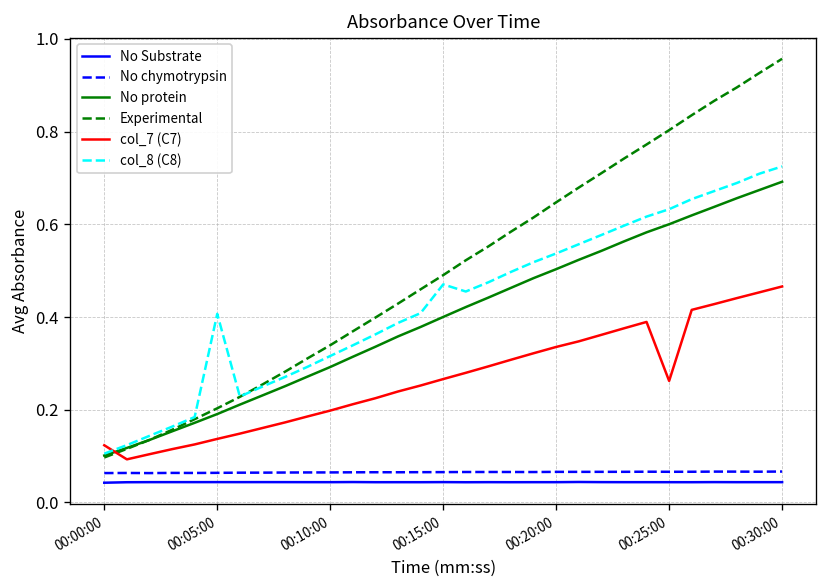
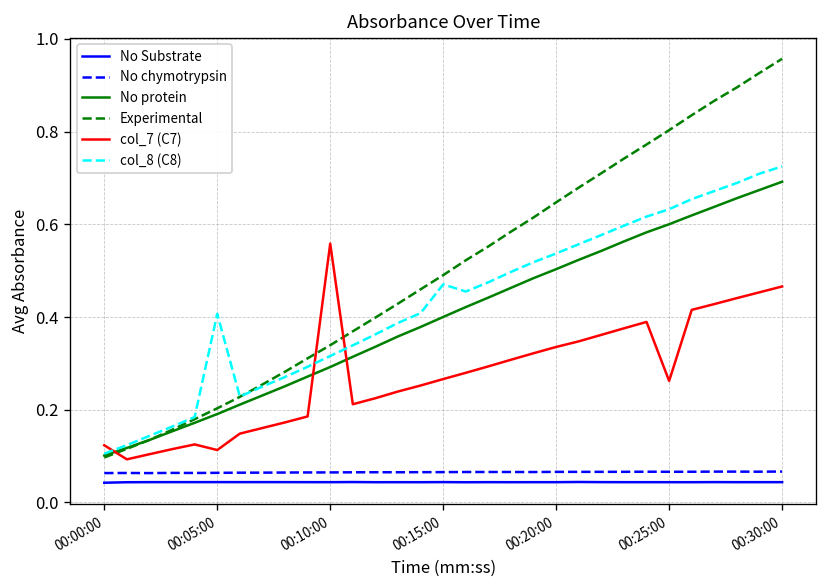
col_7 (C7), 00:05:00: 0.14 -> 0.11
col_7 (C7), 00:10:00: 0.20 -> 0.56
